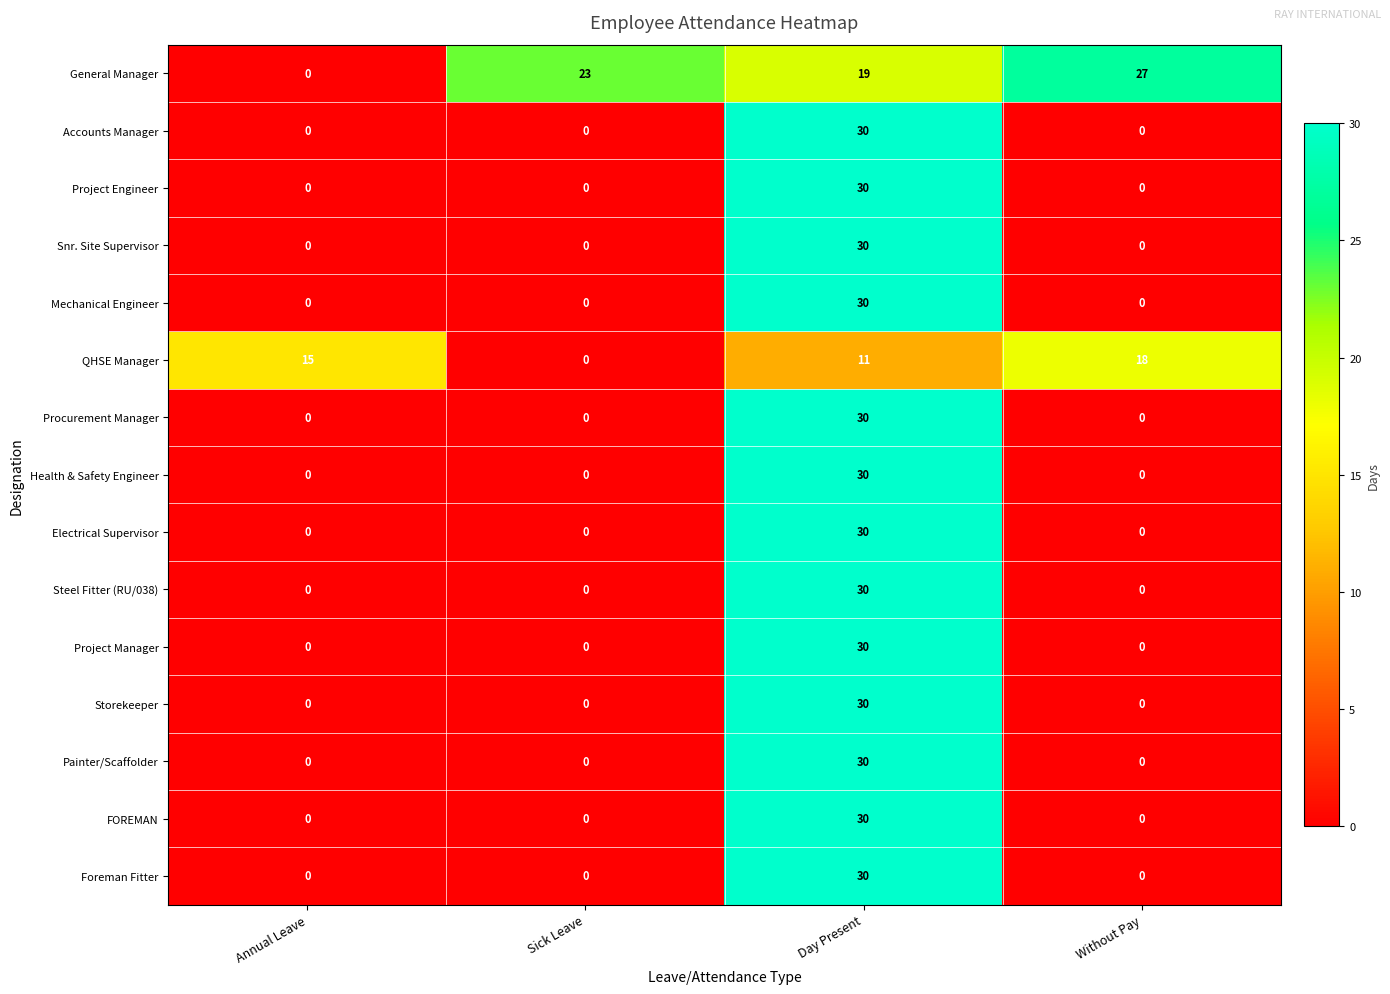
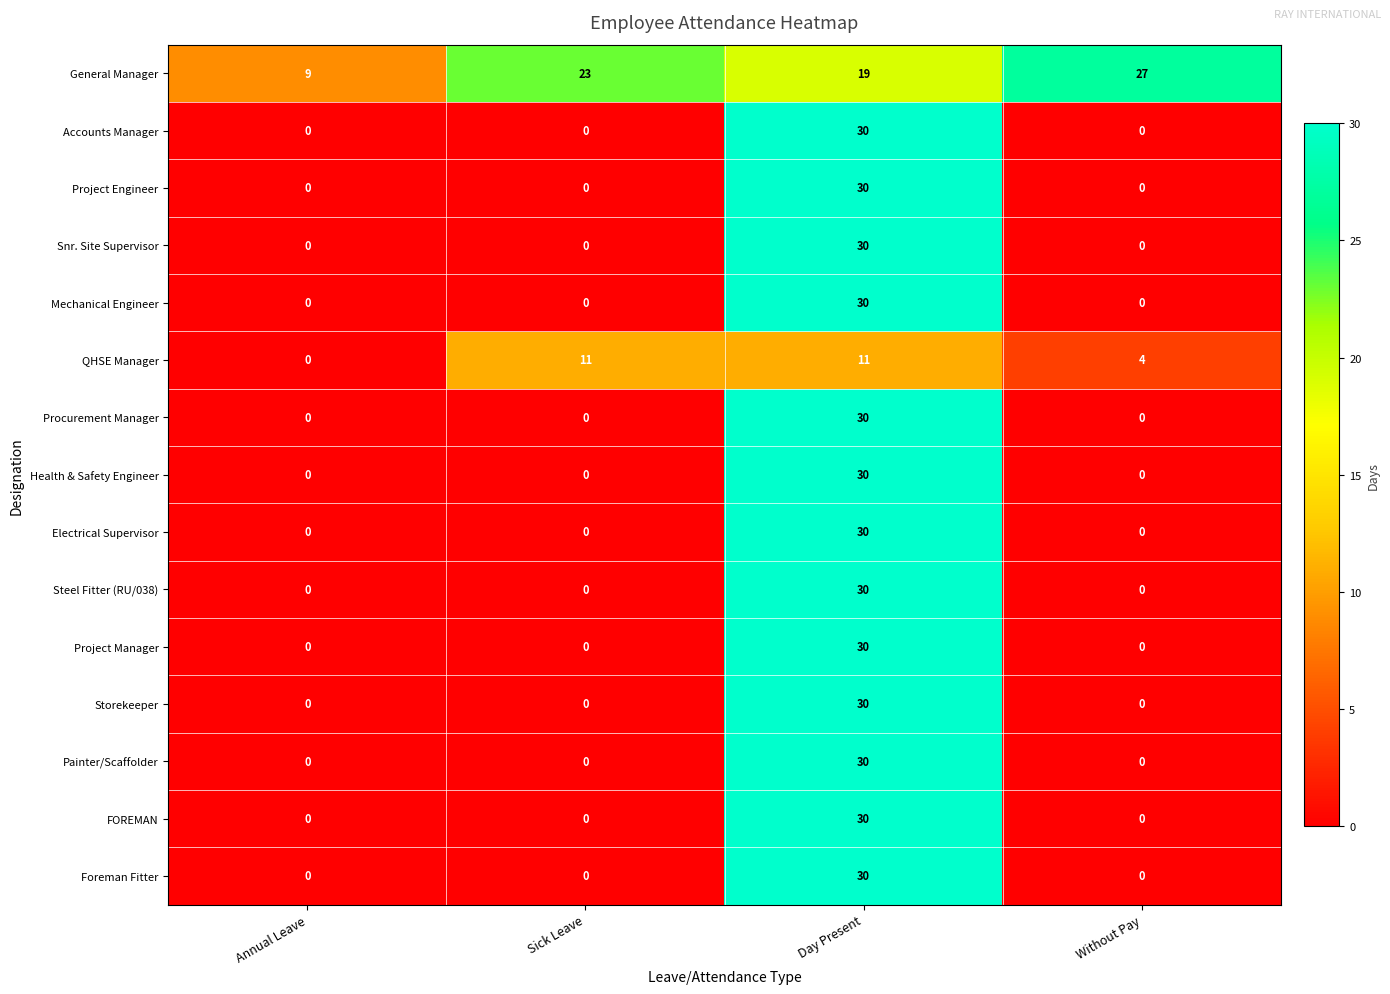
General Manager, Annual Leave: 0 -> 9
QHSE Manager, Annual Leave: 15 -> 0
QHSE Manager, Sick Leave: 0 -> 11
QHSE Manager, Without Pay: 18 -> 4
